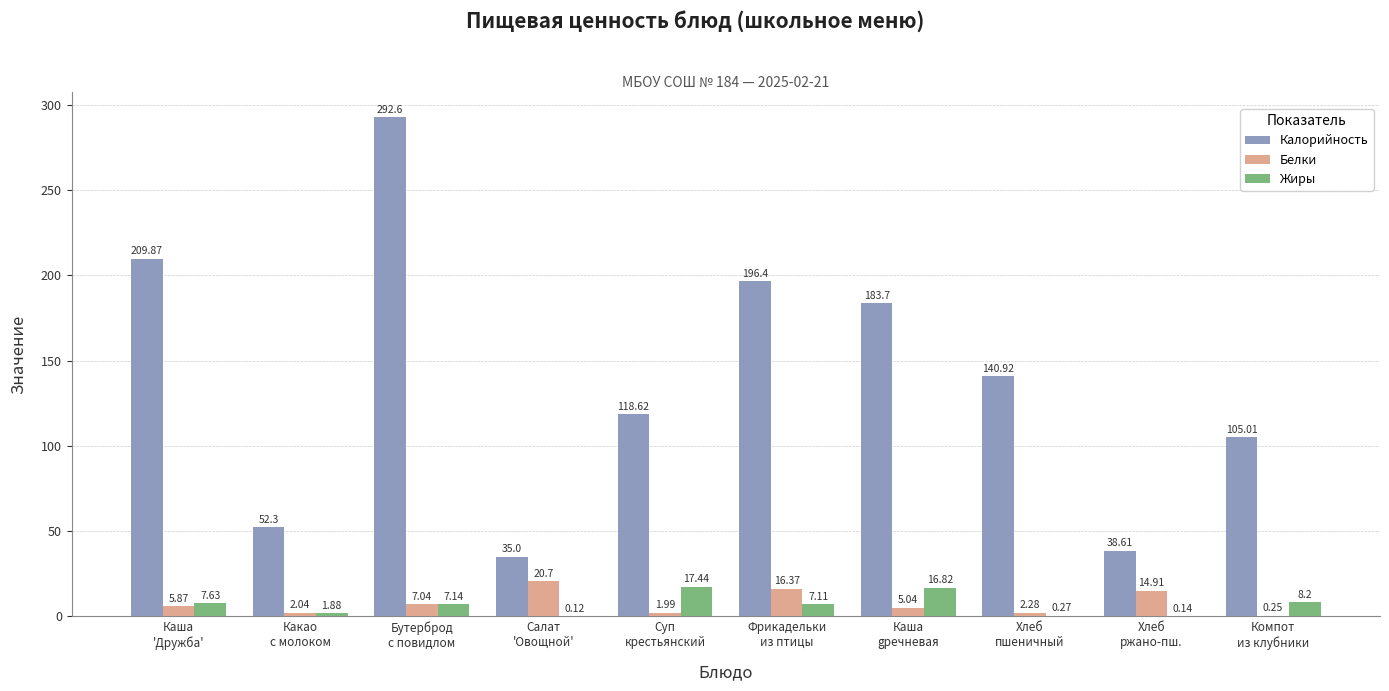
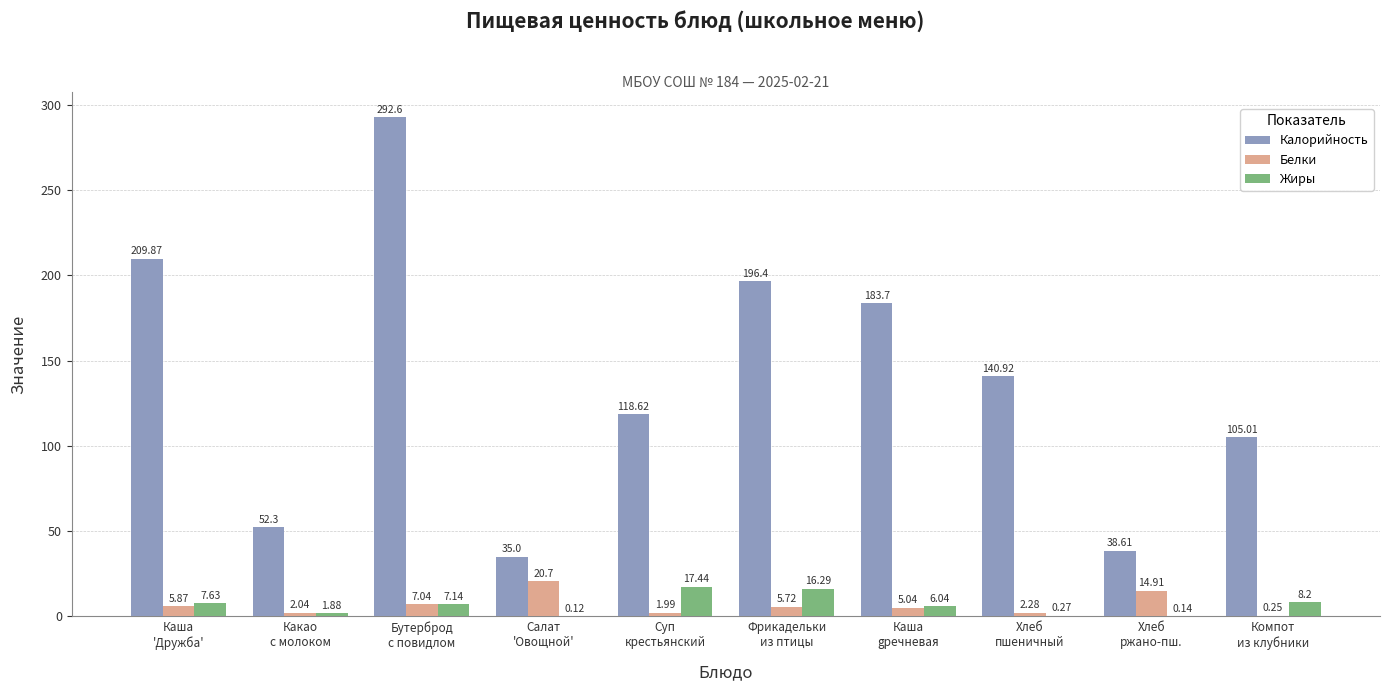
Белки, Фрикадельки из птицы: 16.37 -> 5.72
Жиры, Фрикадельки из птицы: 7.11 -> 16.29
Жиры, Каша gречневая: 16.82 -> 6.04
